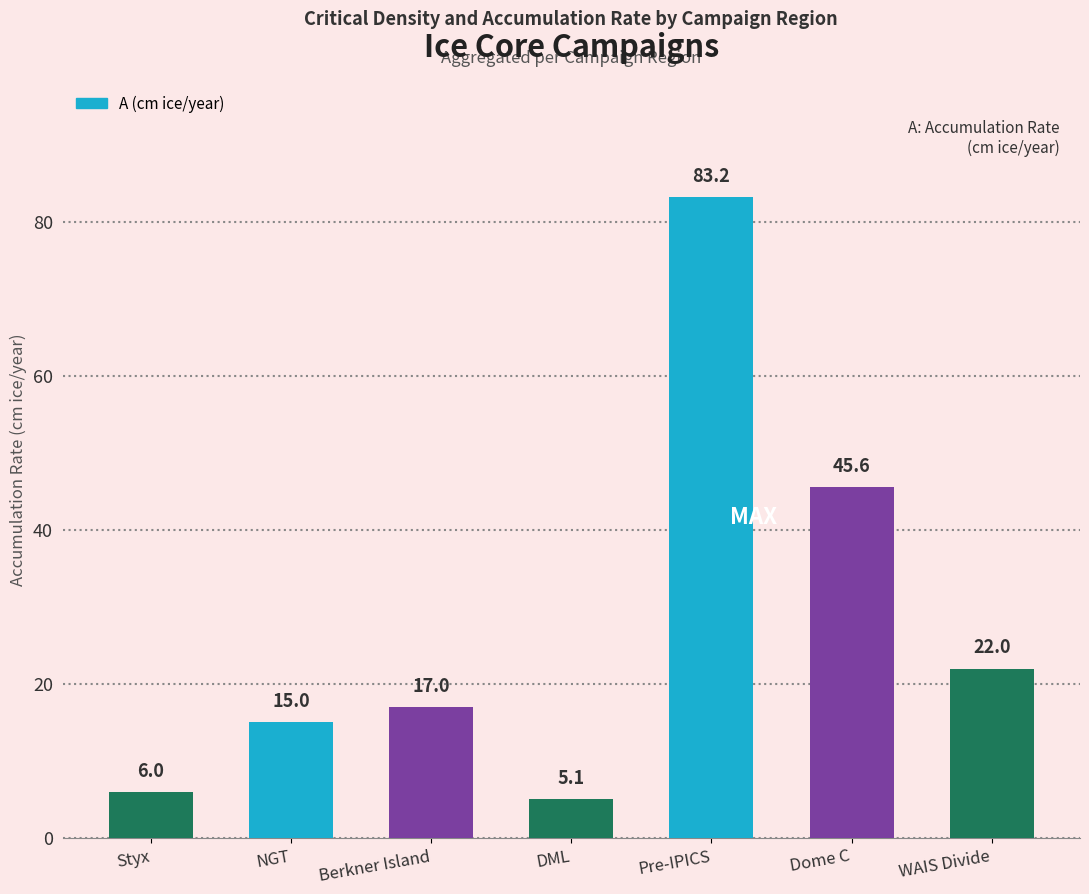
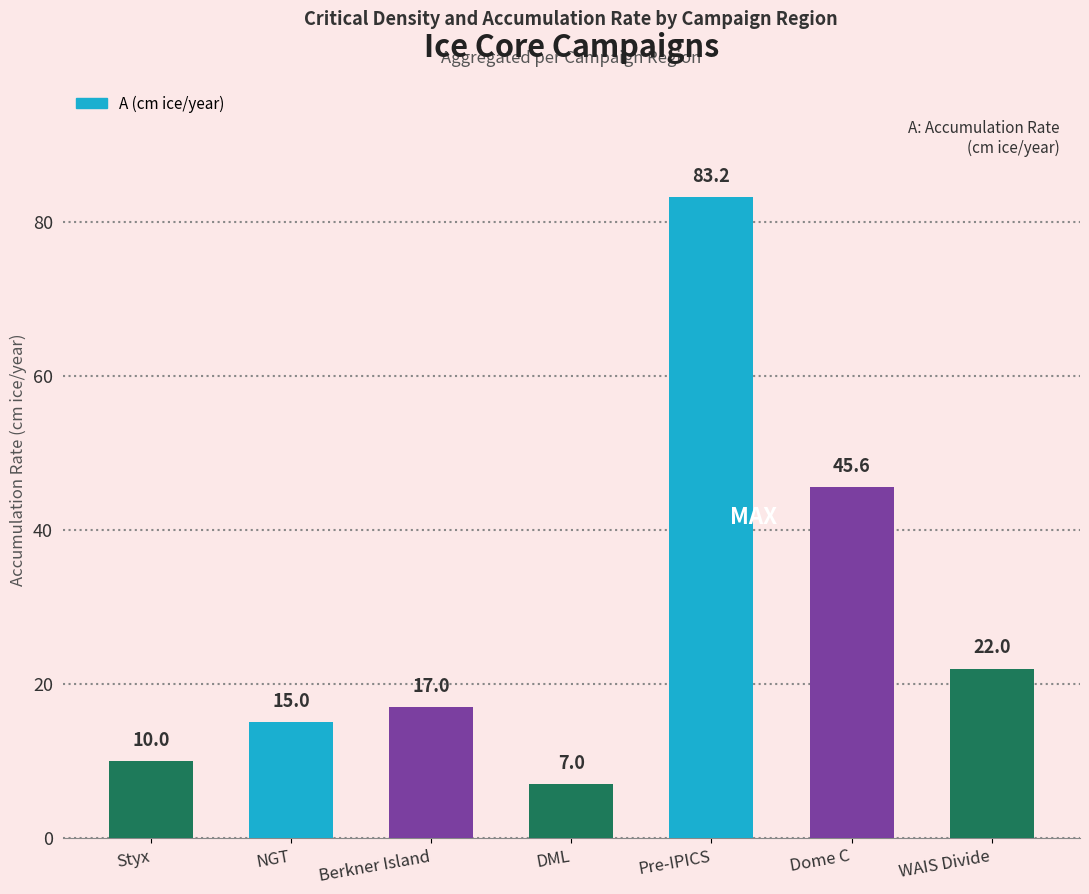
Styx: 6.0 -> 10.0
DML: 5.1 -> 7.0
